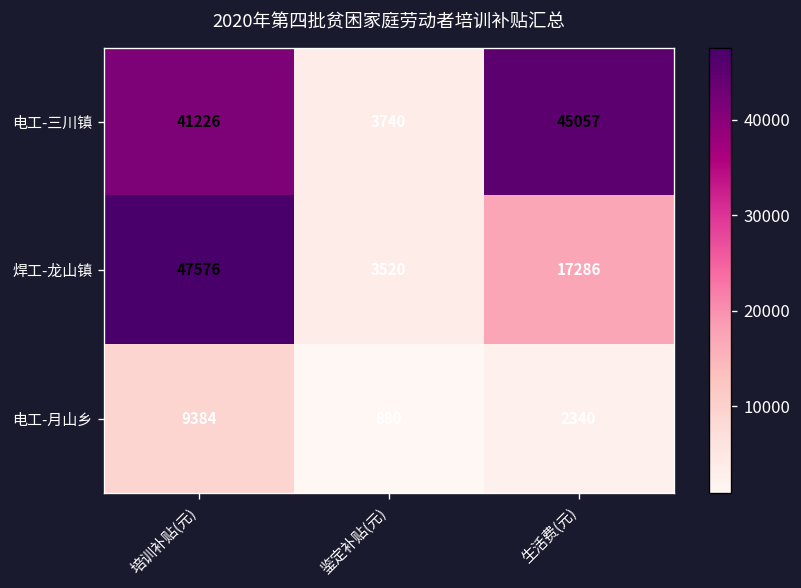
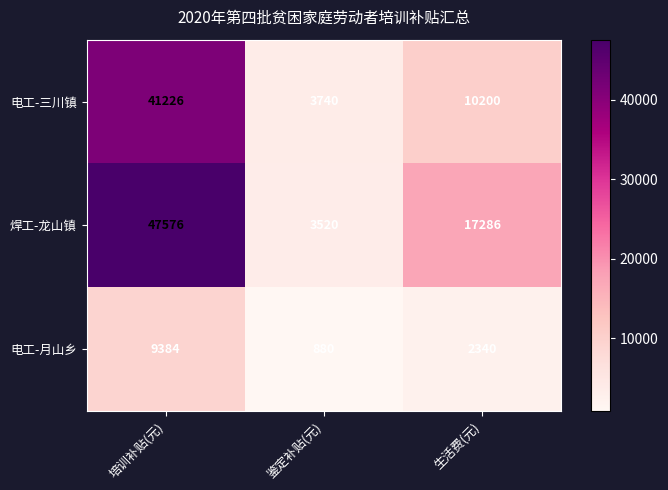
电工-三川镇, 生活费(元): 45057 -> 10200
